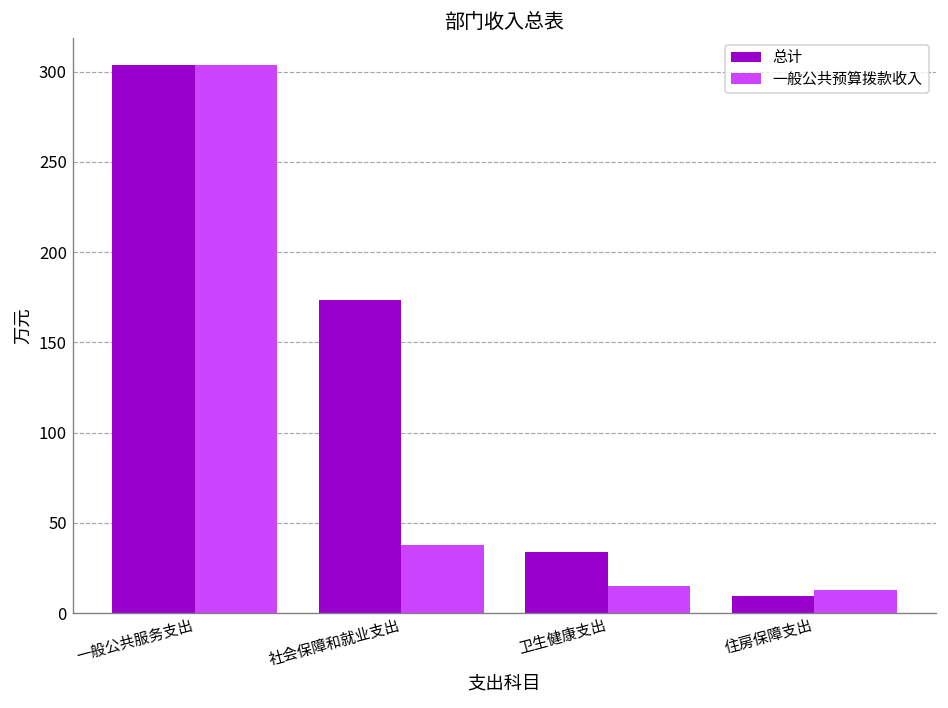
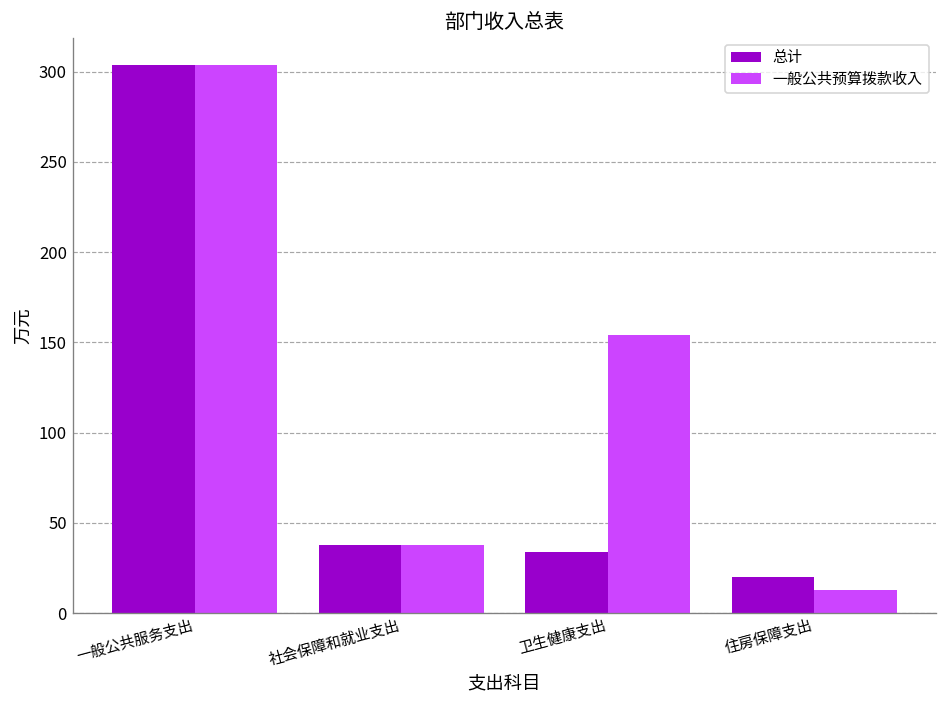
总计, 社会保障和就业支出: 173 -> 38
一般公共预算拨款收入, 卫生健康支出: 15 -> 154
总计, 住房保障支出: 9 -> 20
